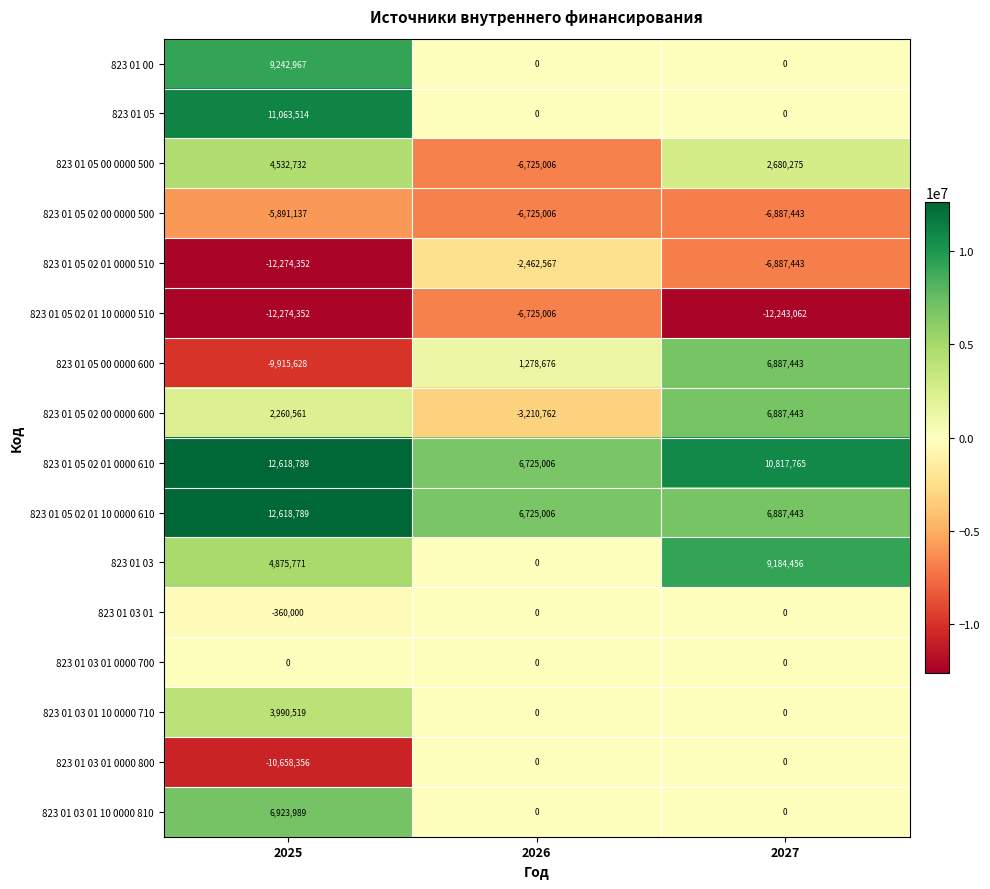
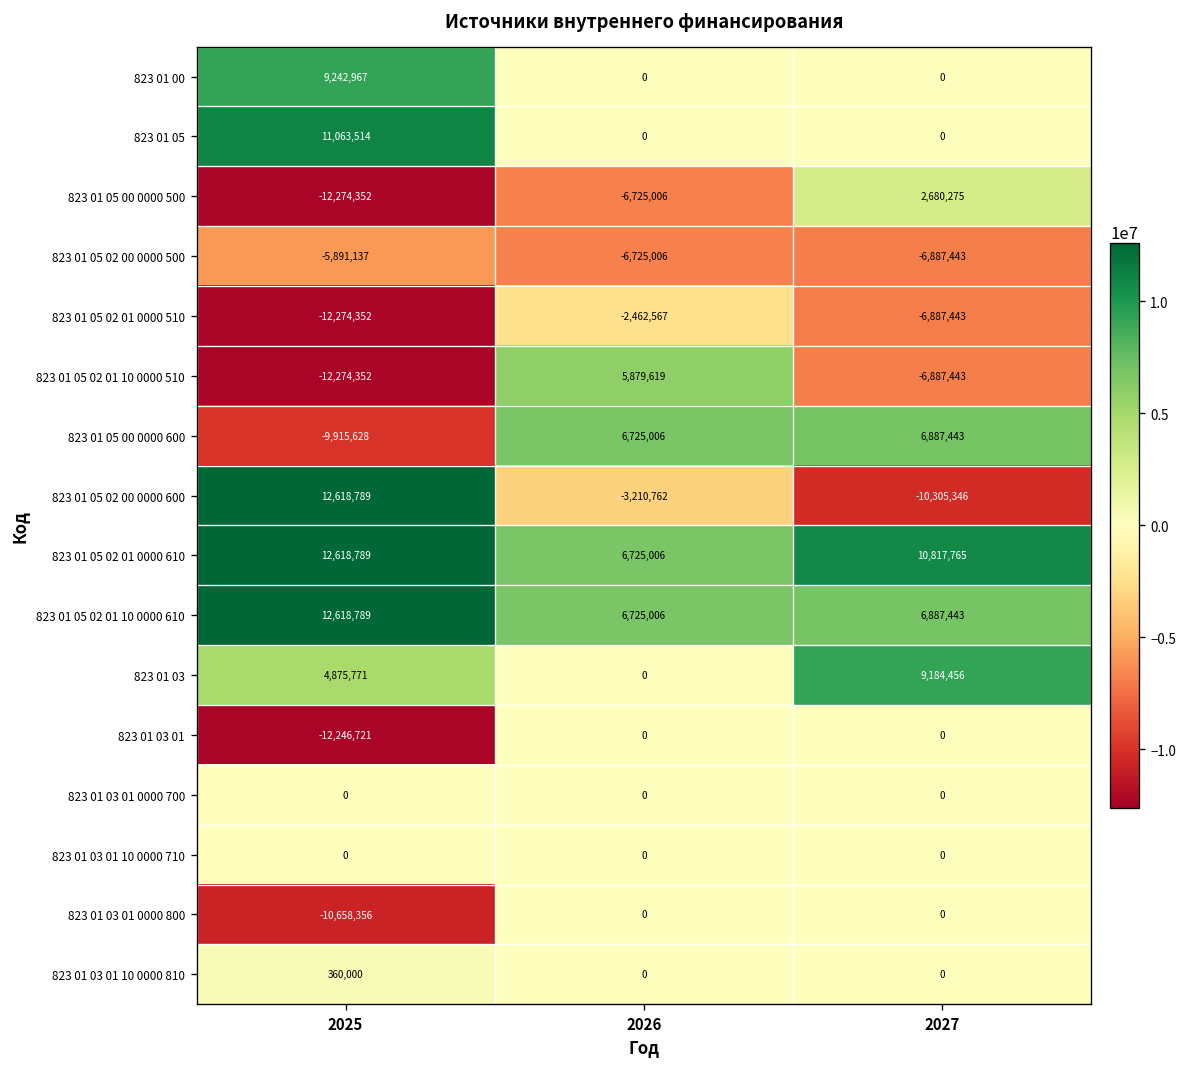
823 01 05 00 0000 500, 2025: 4,532,732 -> -12,274,352
823 01 05 02 01 10 0000 510, 2026: -6,725,006 -> 5,879,619
823 01 05 02 01 10 0000 510, 2027: -12,243,062 -> -6,887,443
823 01 05 00 0000 600, 2026: 1,278,676 -> 6,725,006
823 01 05 02 00 0000 600, 2025: 2,260,561 -> 12,618,789
823 01 05 02 00 0000 600, 2027: 6,887,443 -> -10,305,346
823 01 03 01, 2025: -360,000 -> -12,246,721
823 01 03 01 10 0000 710, 2025: 3,990,519 -> 0
823 01 03 01 10 0000 810, 2025: 6,923,989 -> 360,000
